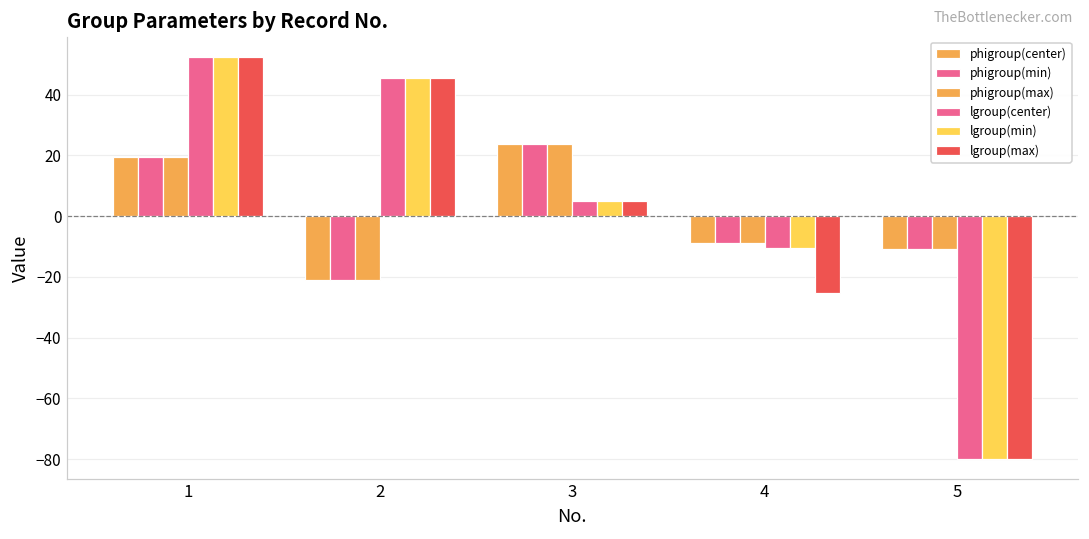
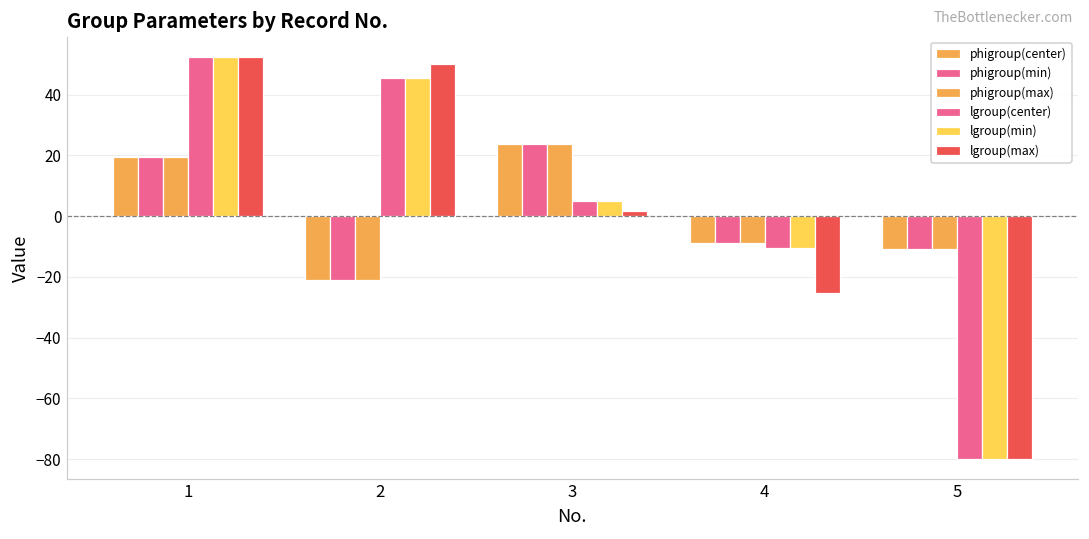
lgroup(max), 2: 46 -> 50
lgroup(max), 3: 5 -> 2
